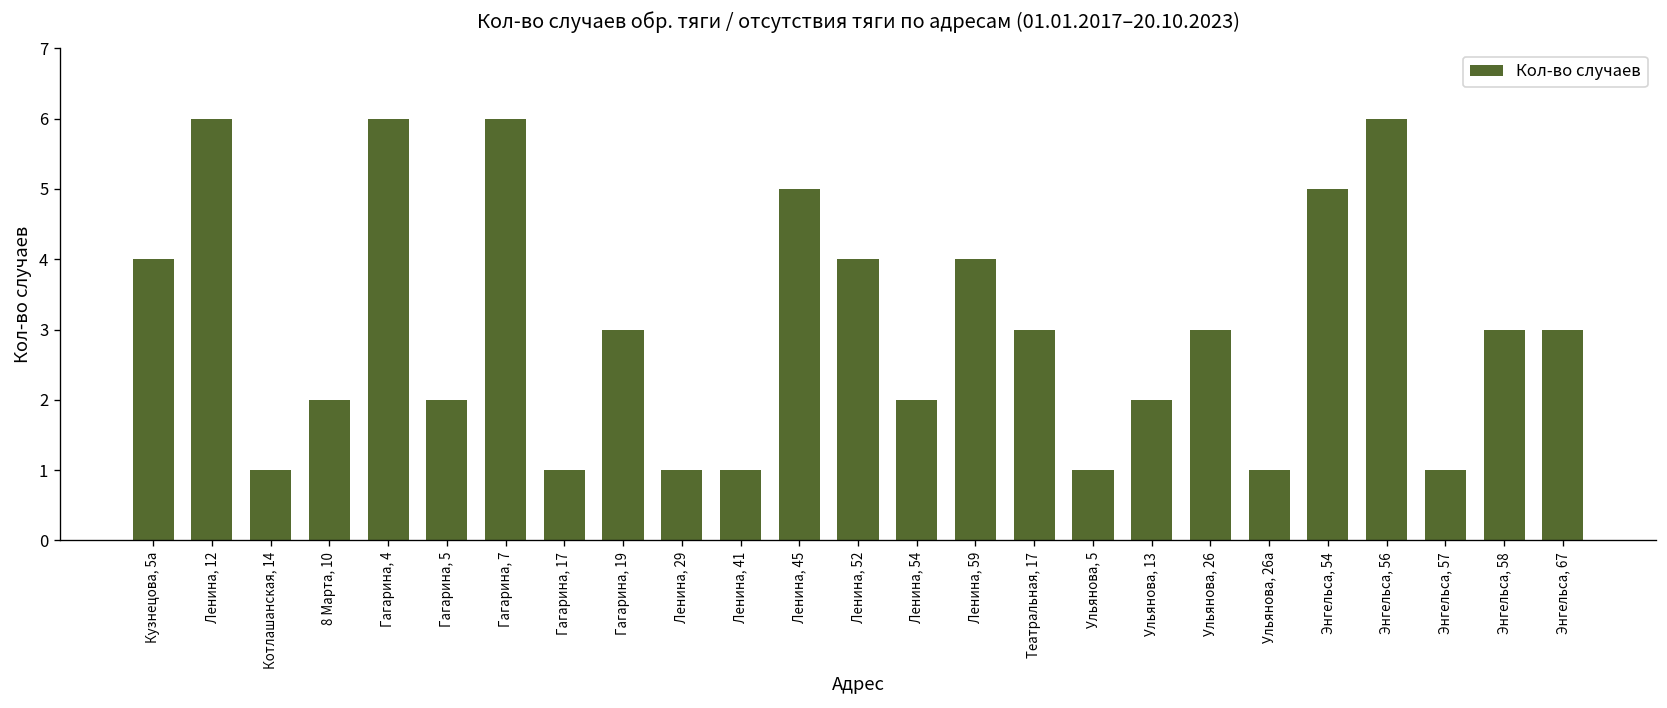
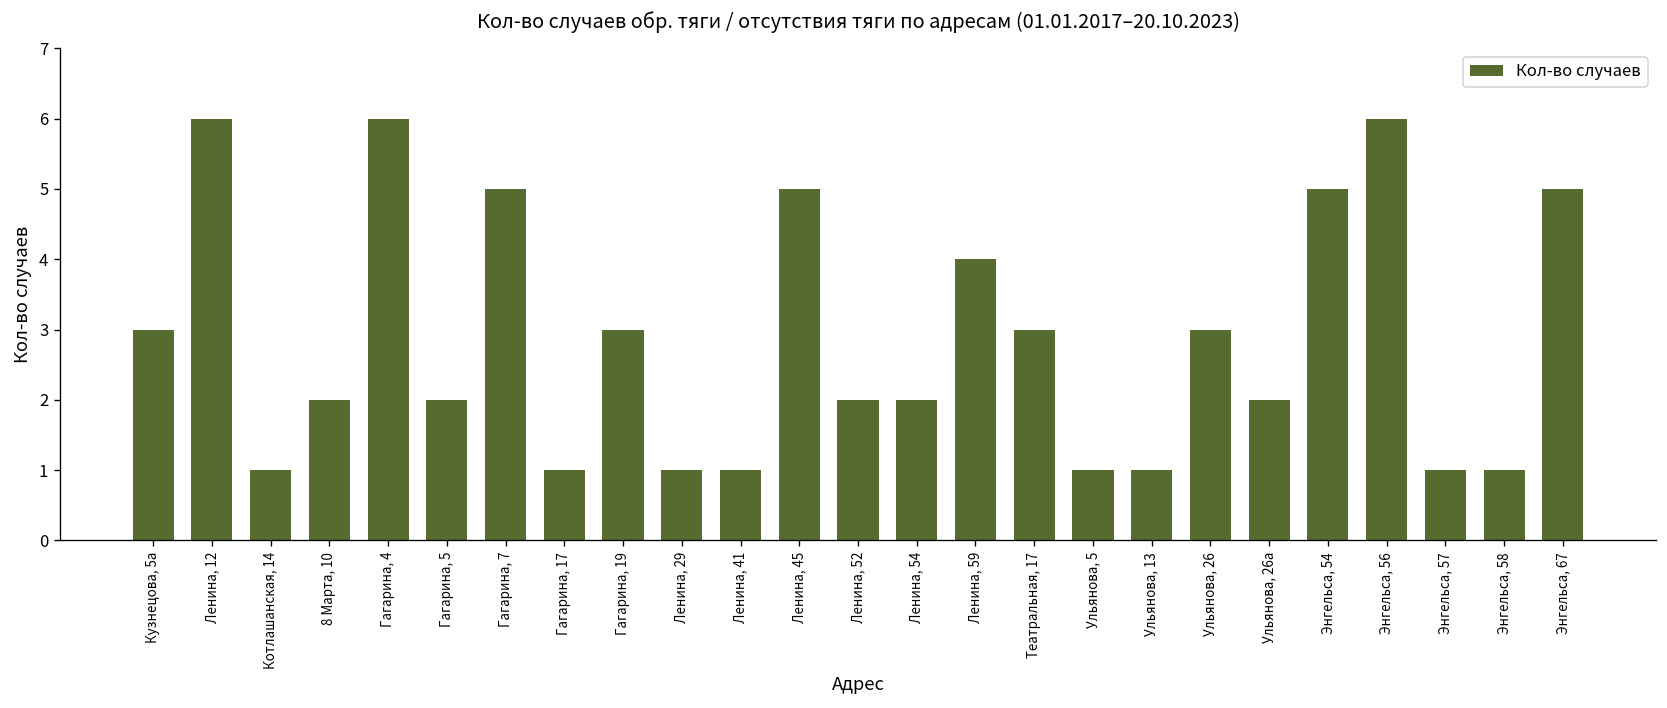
Кузнецова, 5а: 4 -> 3
Гагарина, 7: 6 -> 5
Ленина, 52: 4 -> 2
Ульянова, 13: 2 -> 1
Ульянова, 26а: 1 -> 2
Энгельса, 58: 3 -> 1
Энгельса, 67: 3 -> 5
